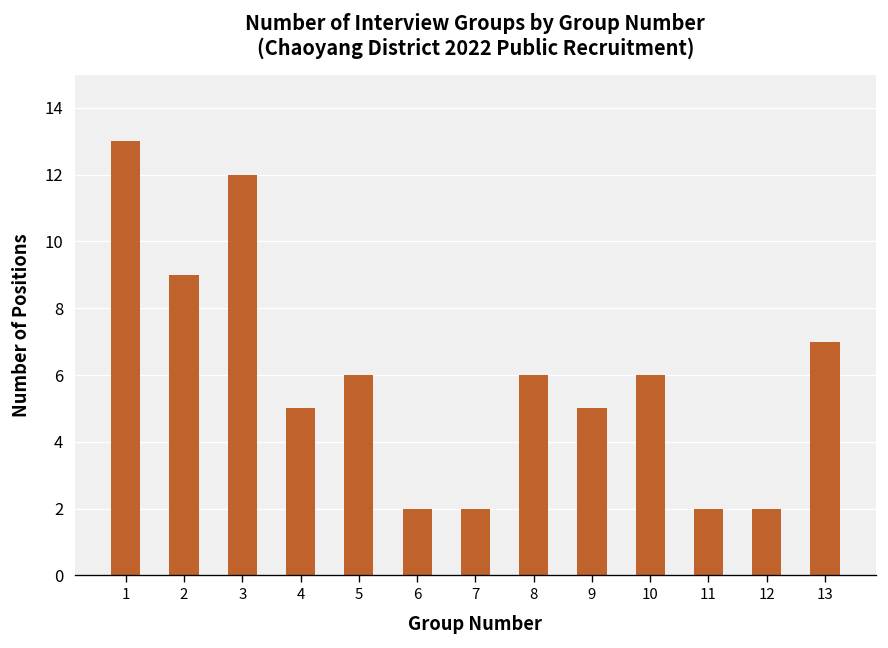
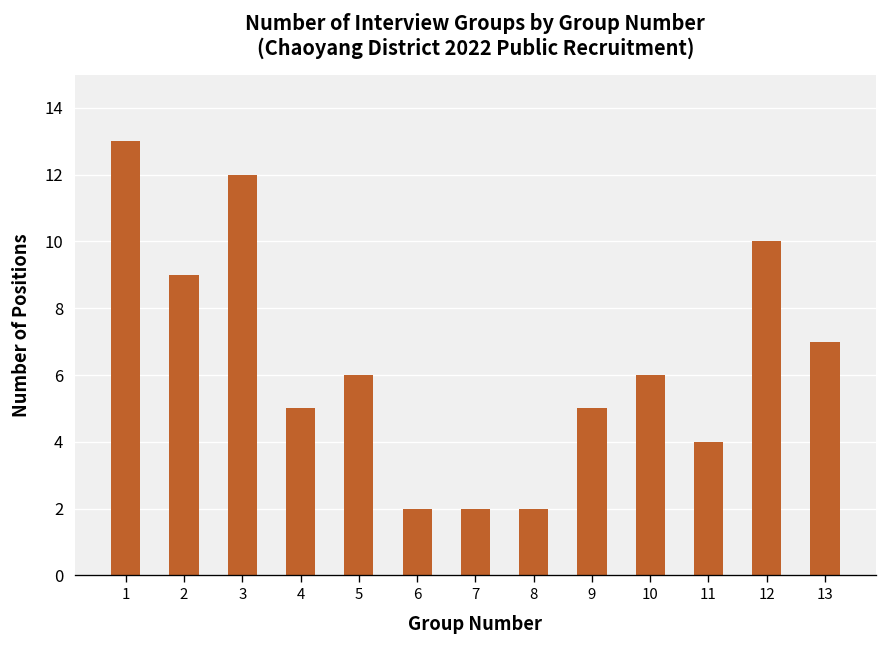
8: 6 -> 2
11: 2 -> 4
12: 2 -> 10
